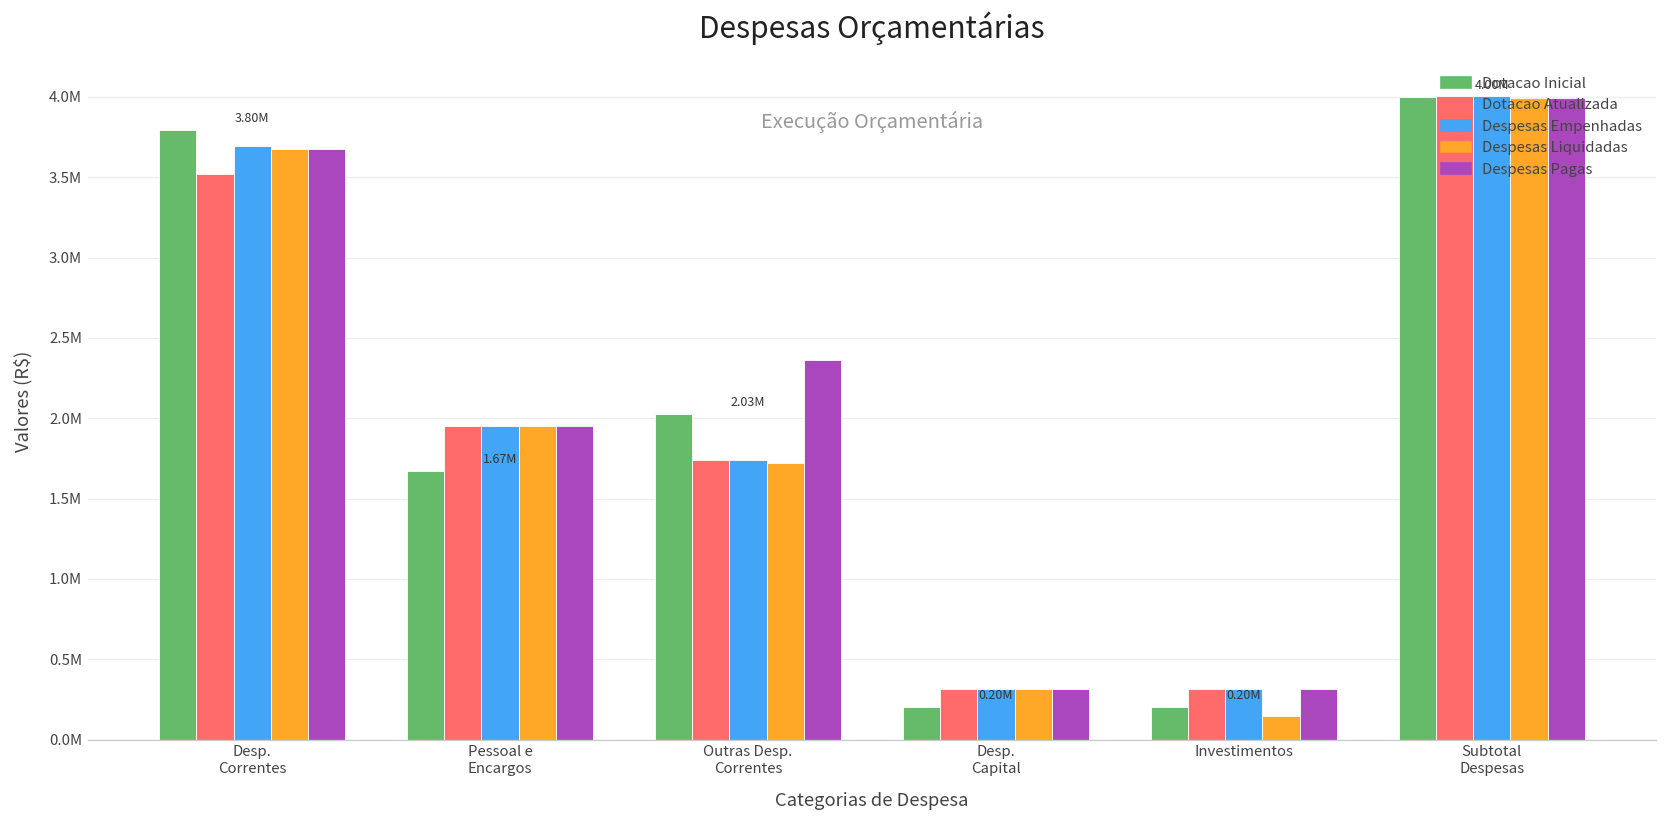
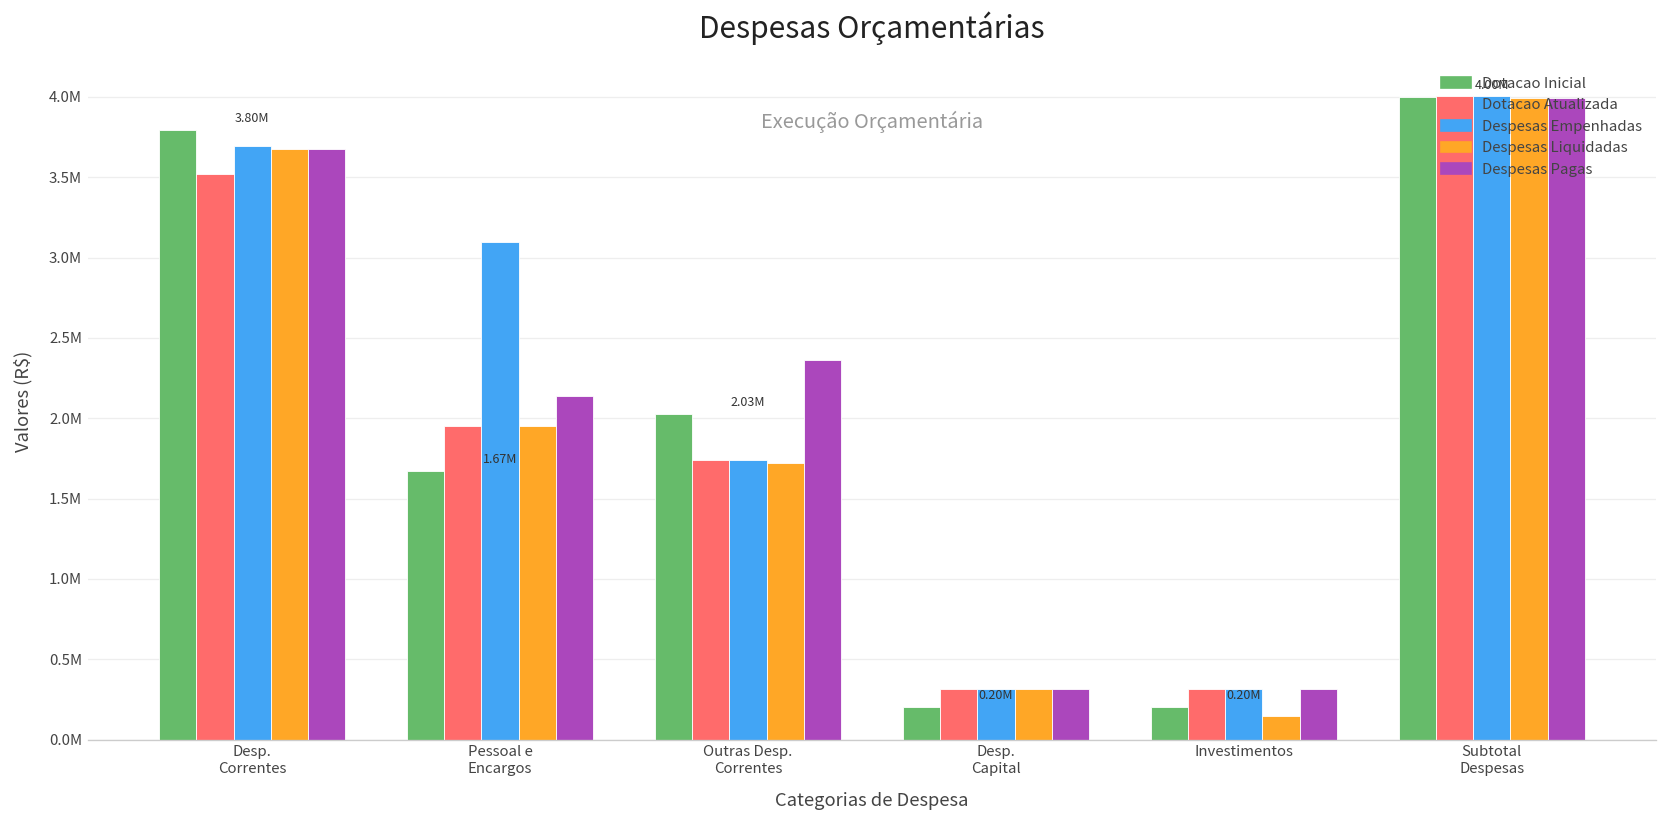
Despesas Empenhadas, Pessoal e Encargos: 1950000 -> 3090000
Despesas Pagas, Pessoal e Encargos: 1950000 -> 2140000
